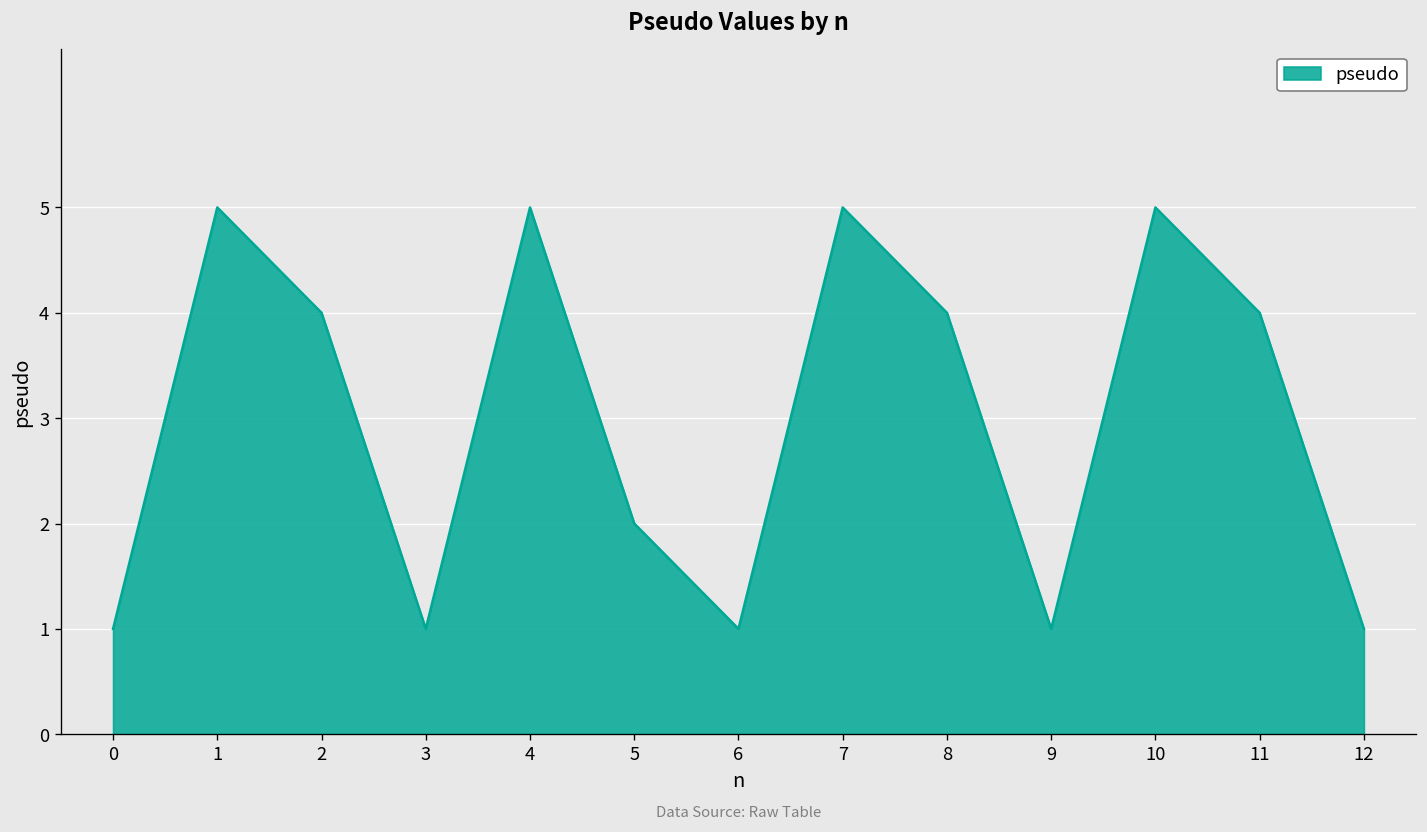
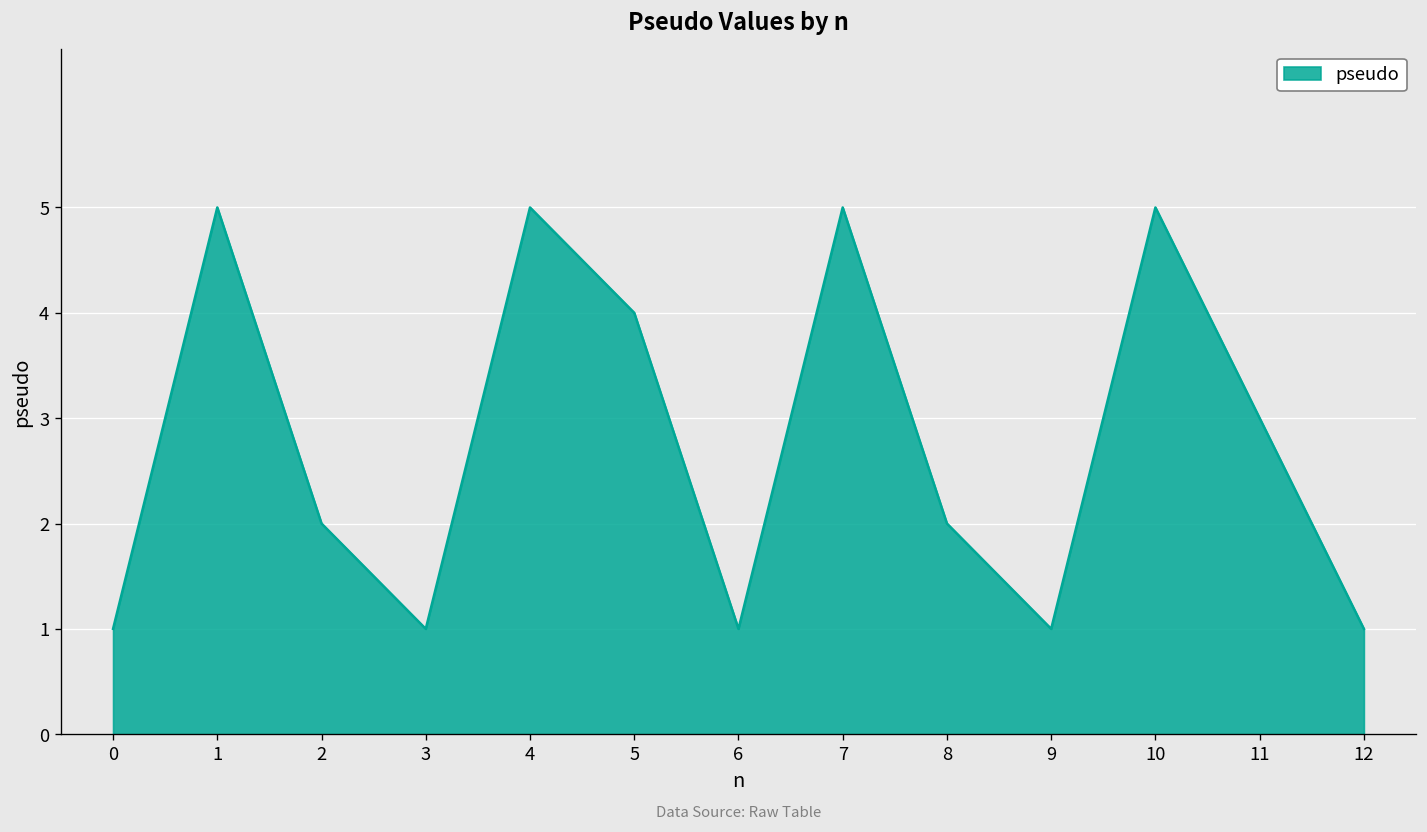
2: 4 -> 2
5: 2 -> 4
8: 4 -> 2
11: 4 -> 3
